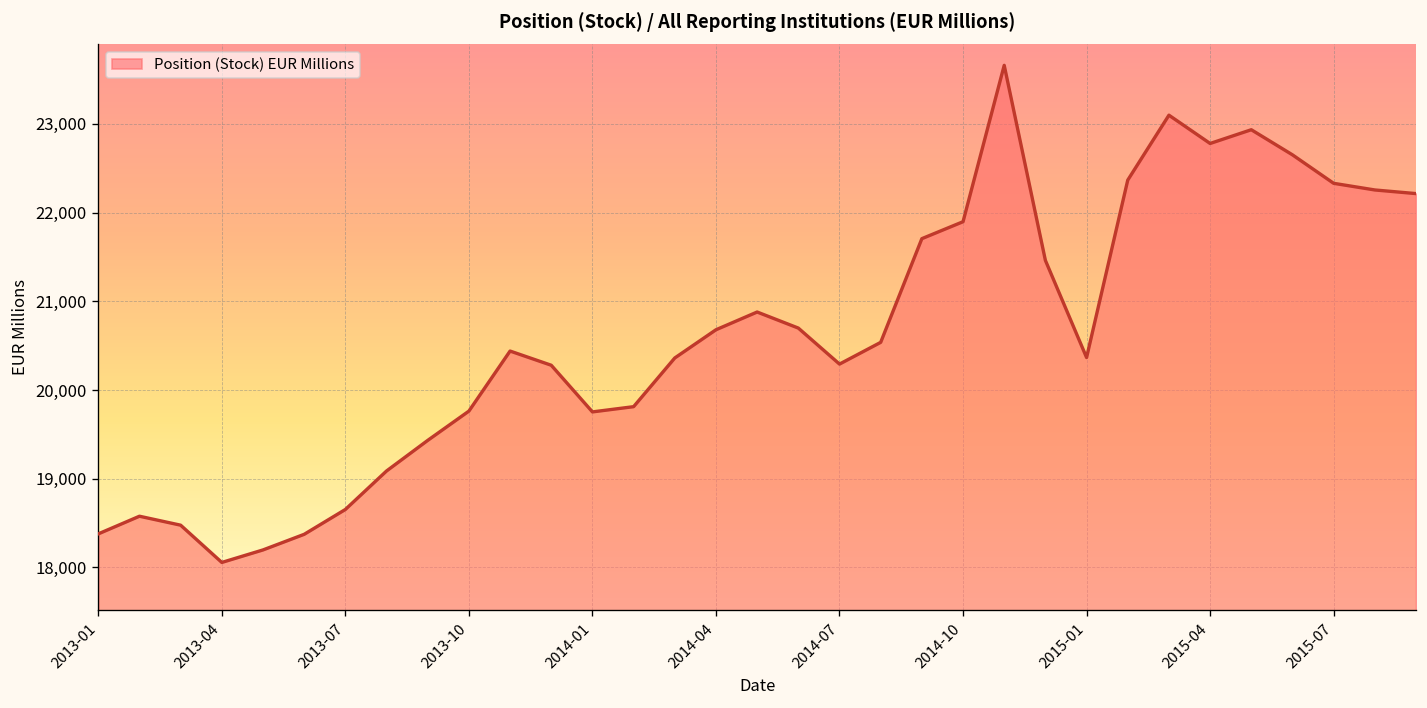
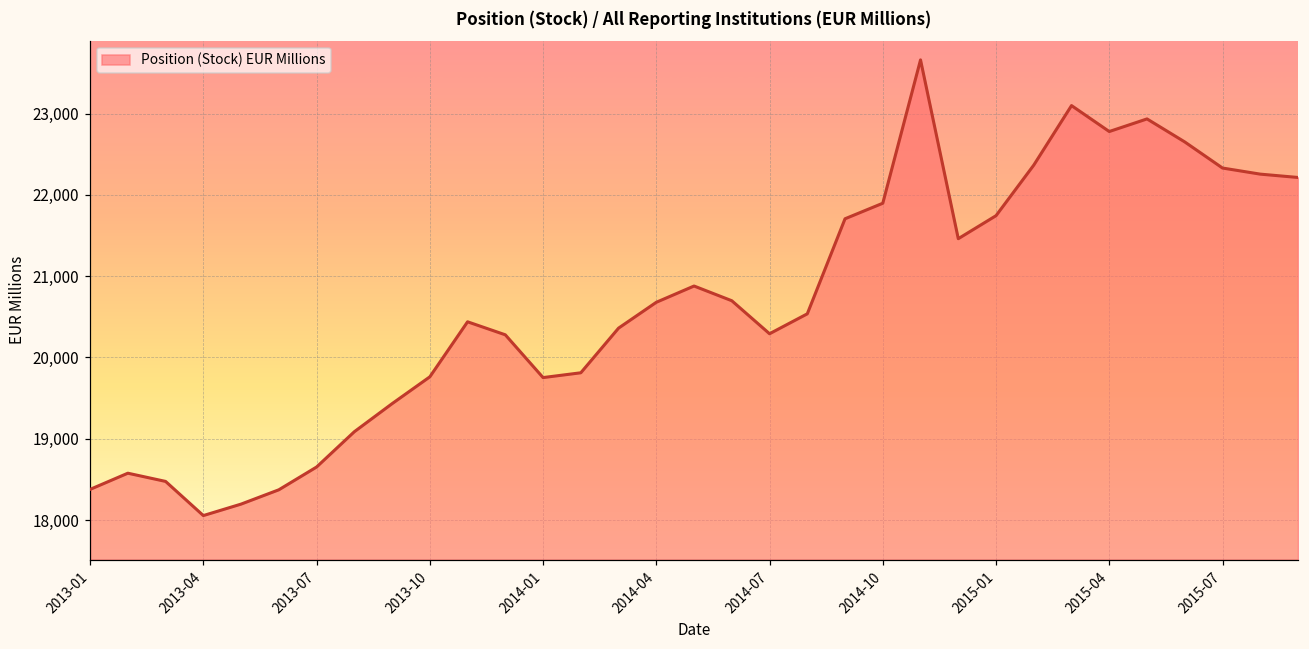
2015-01: 20,400 -> 21,700
